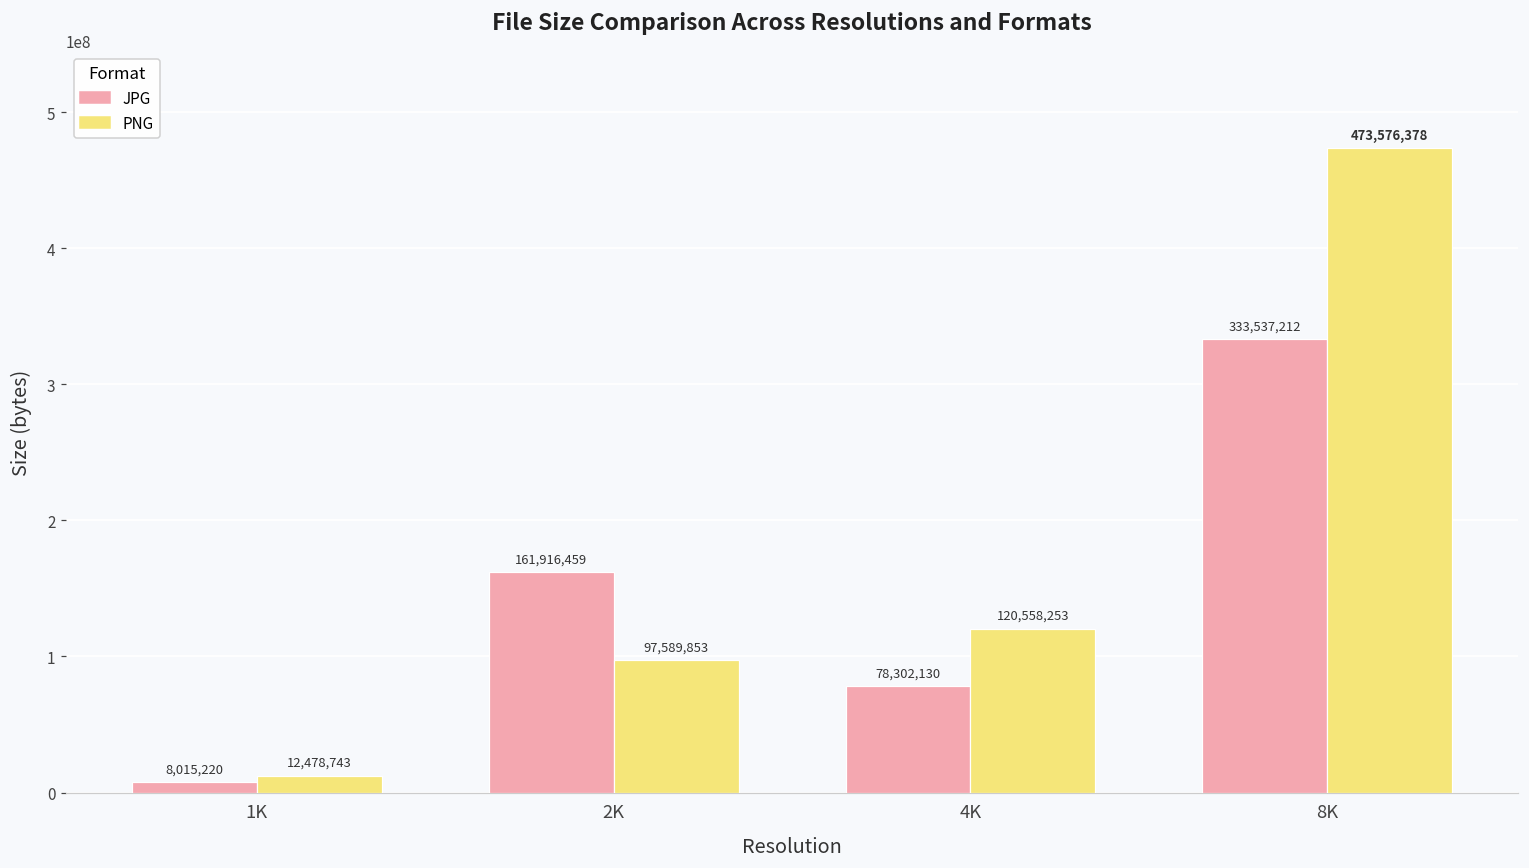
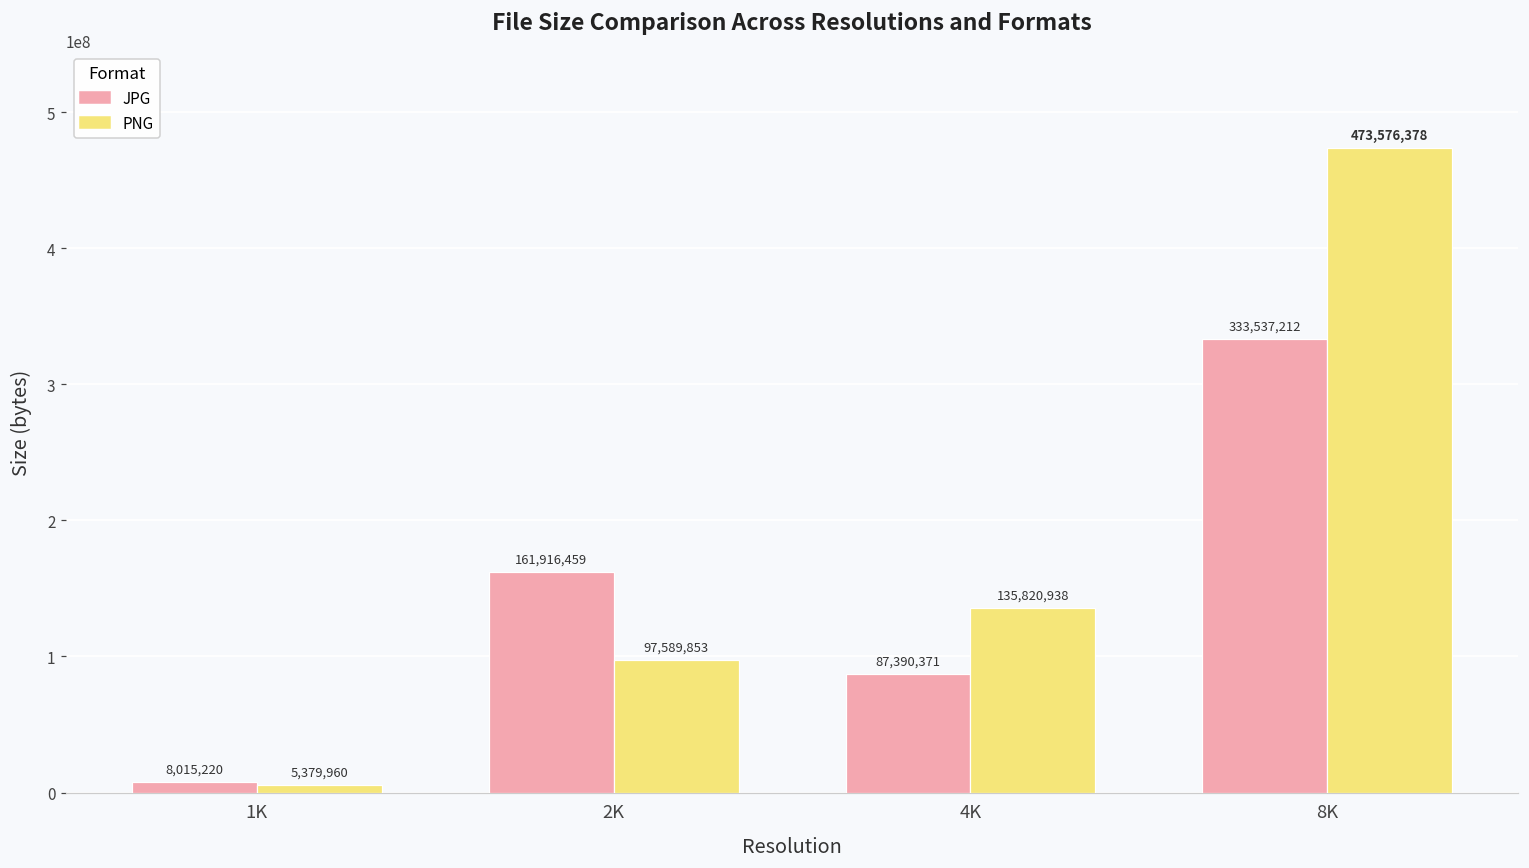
PNG, 1K: 12,478,743 -> 5,379,960
JPG, 4K: 78,302,130 -> 87,390,371
PNG, 4K: 120,558,253 -> 135,820,938
